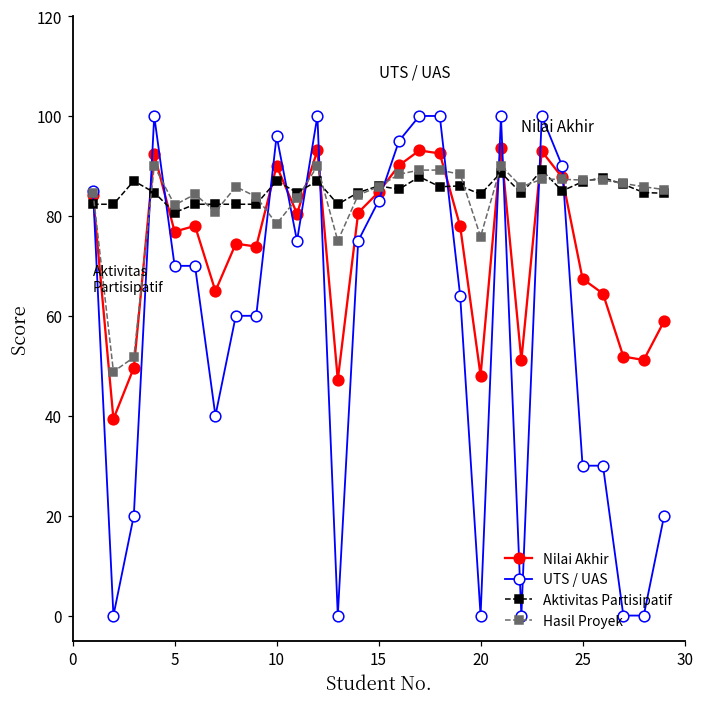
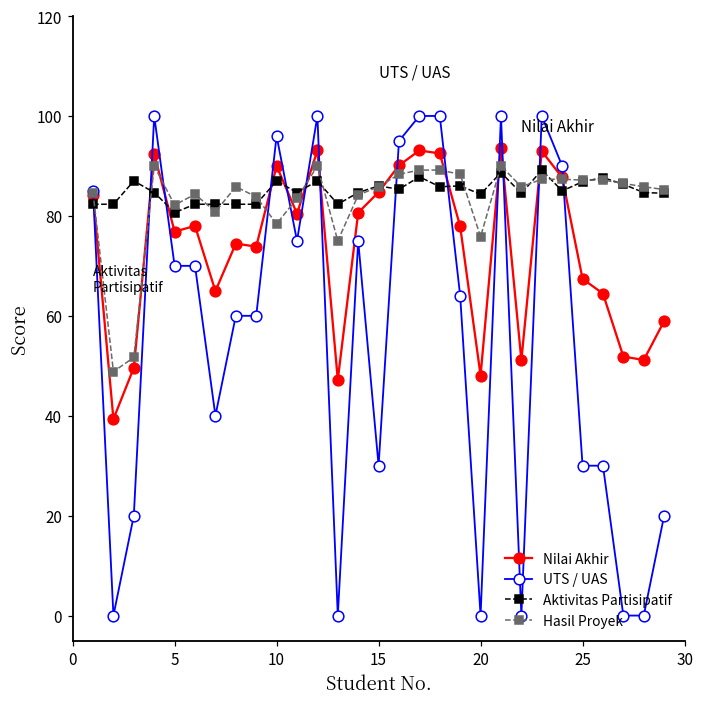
UTS / UAS, 15: 83 -> 30
